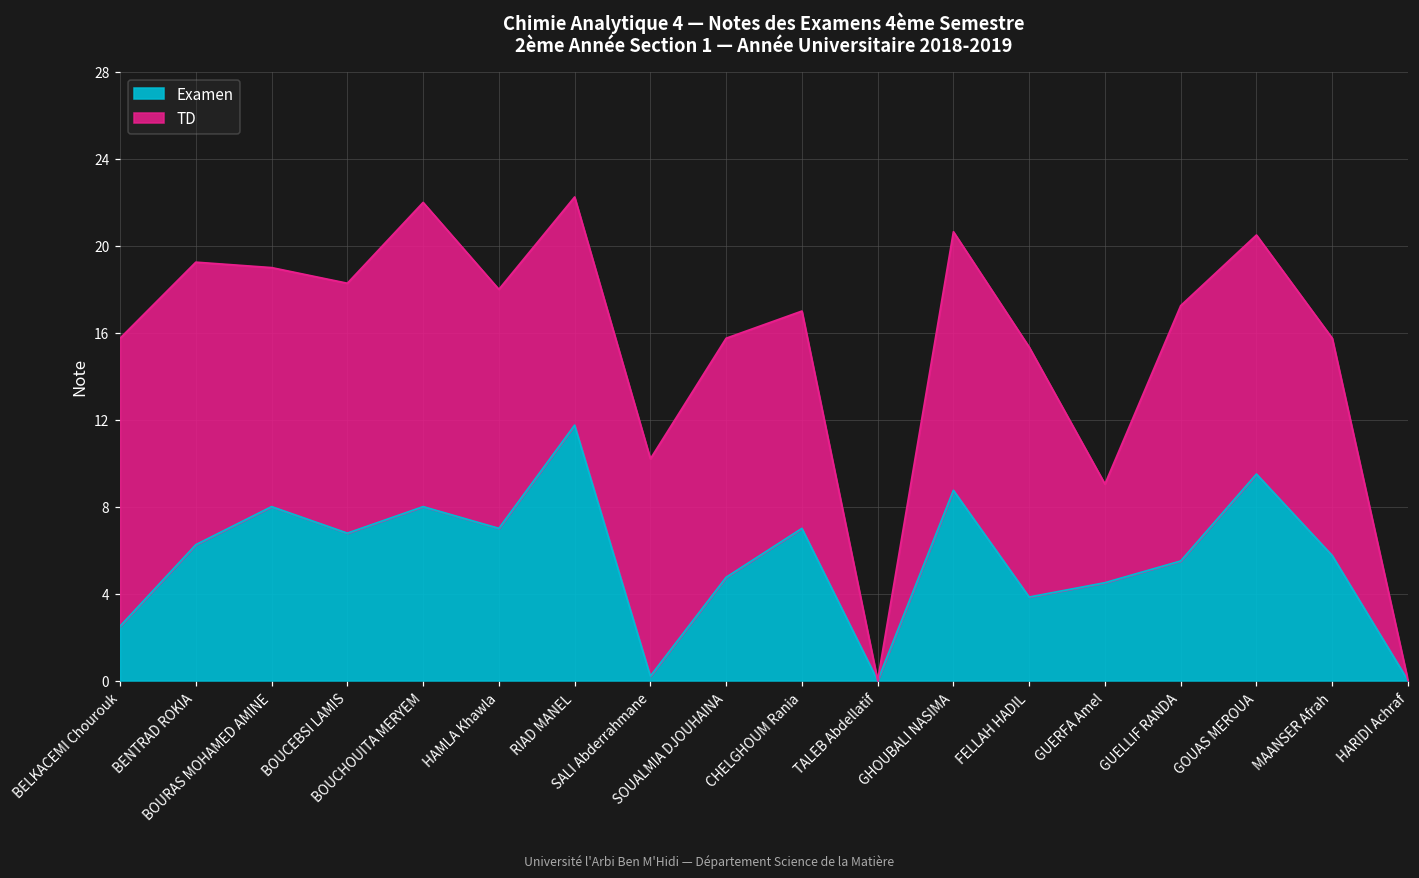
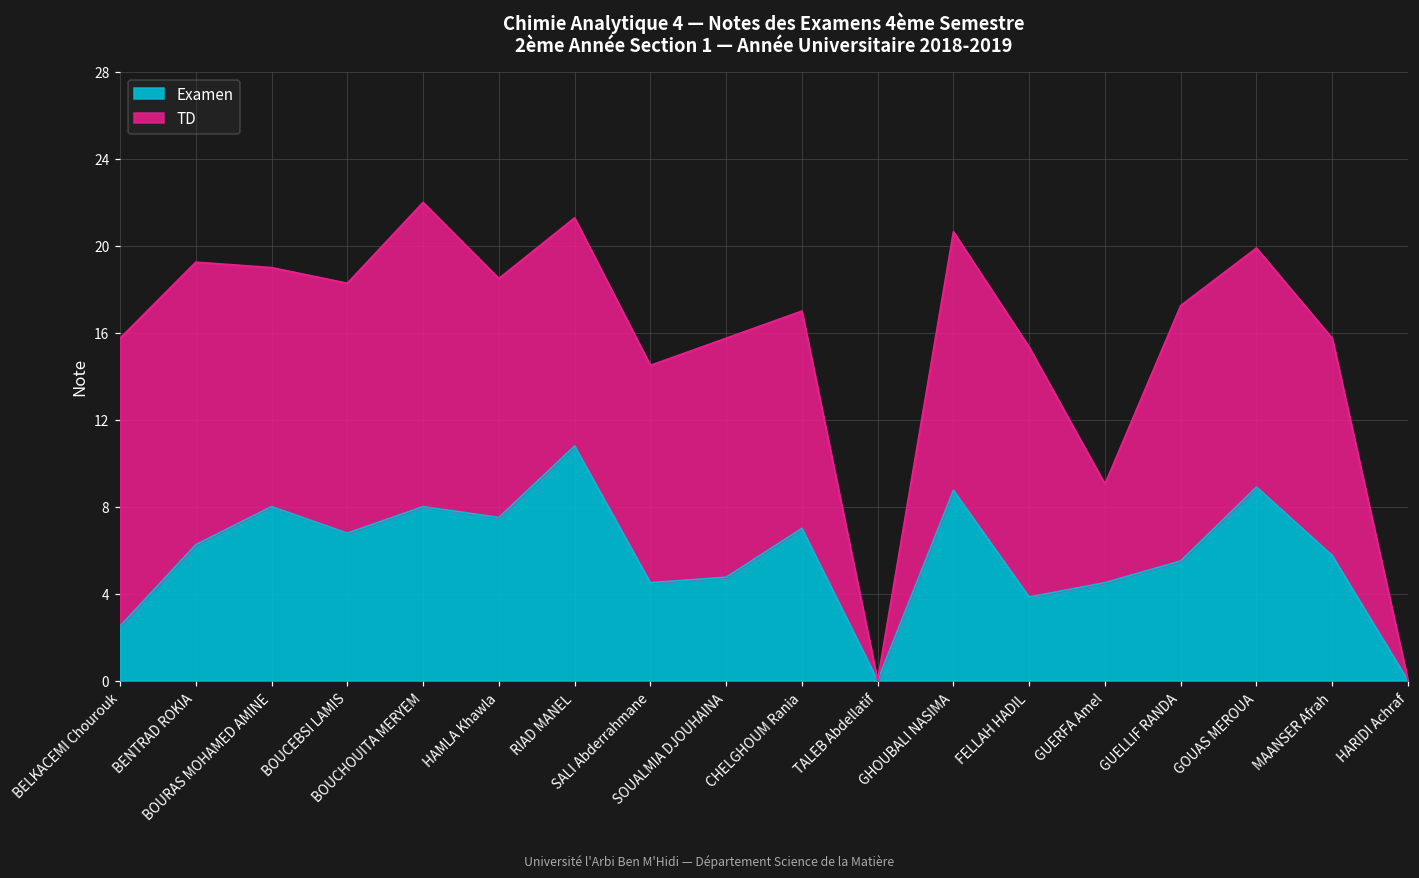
Examen, HAMLA Khawla: 7.0 -> 7.5
Examen, RIAD MANEL: 11.8 -> 10.8
Examen, SALI Abderrahmane: 0.2 -> 4.5
Examen, GOUAS MEROUA: 9.5 -> 8.9
